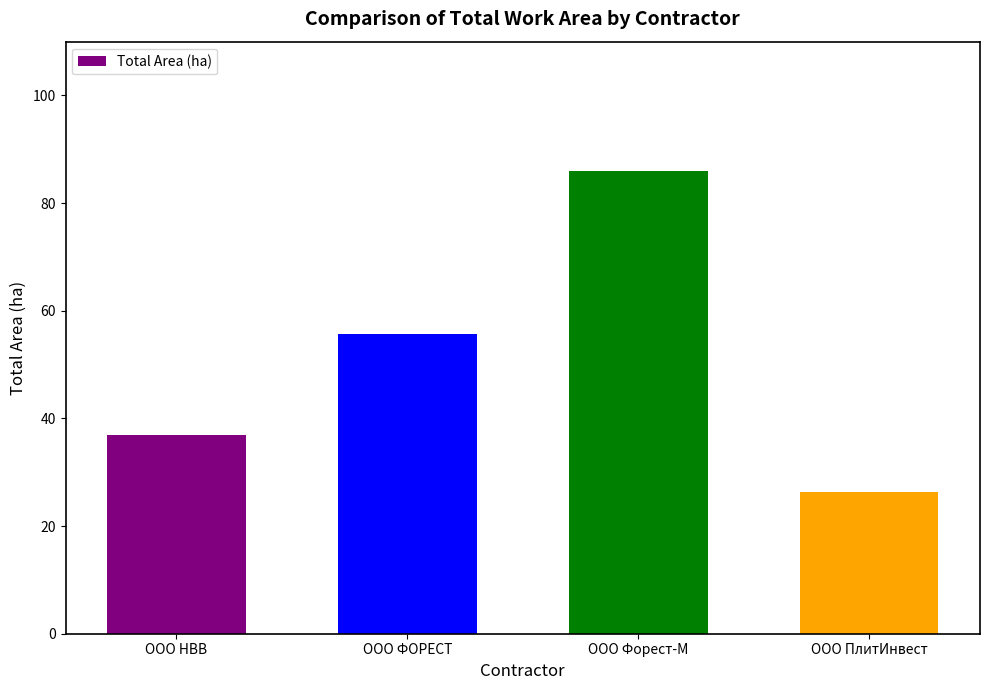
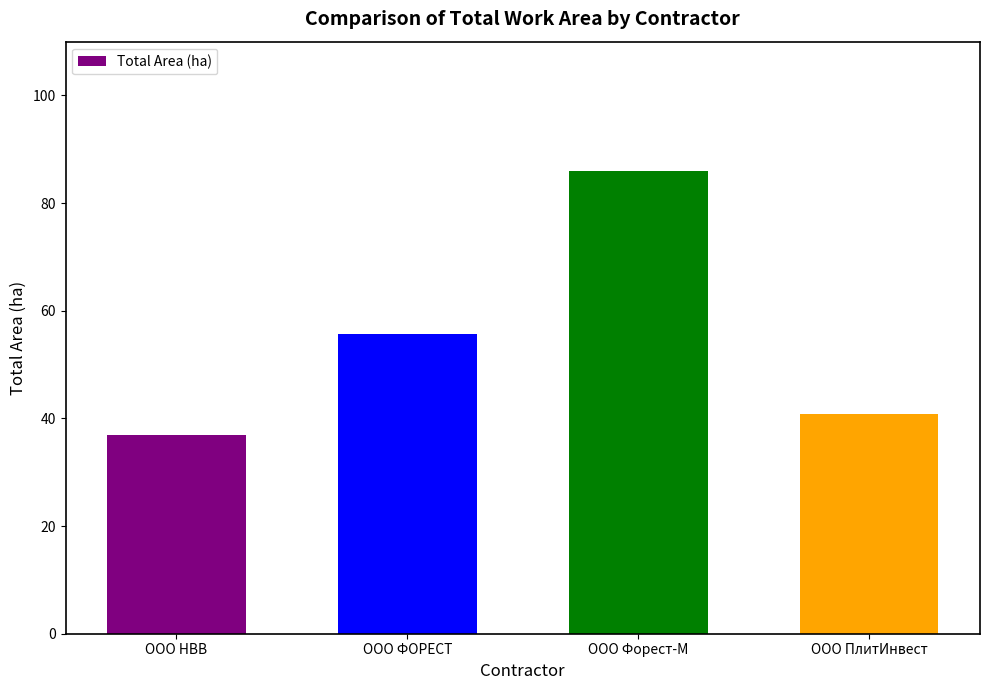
ООО ПлитИнвест: 26 -> 41
